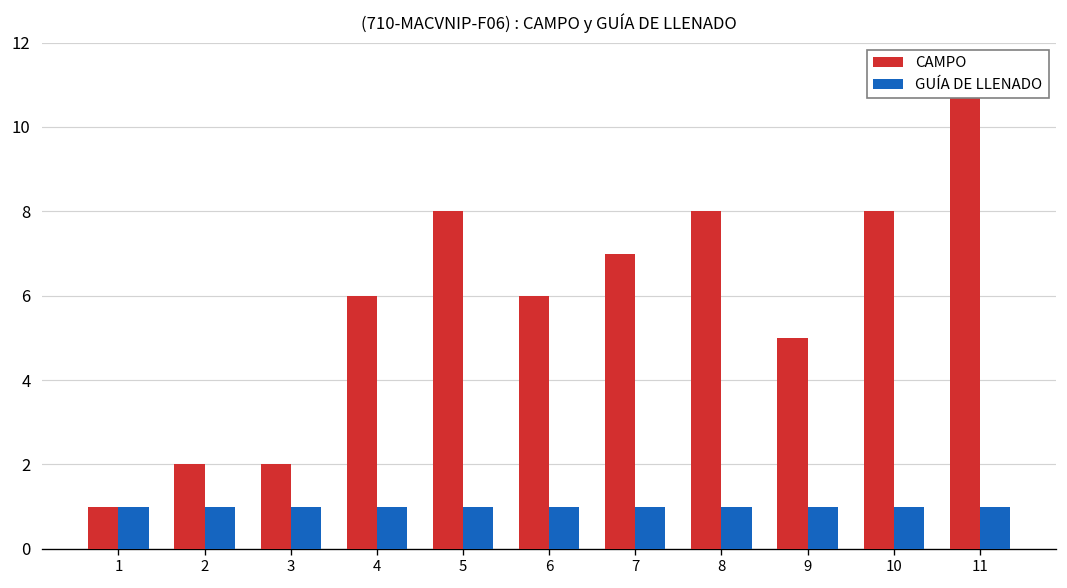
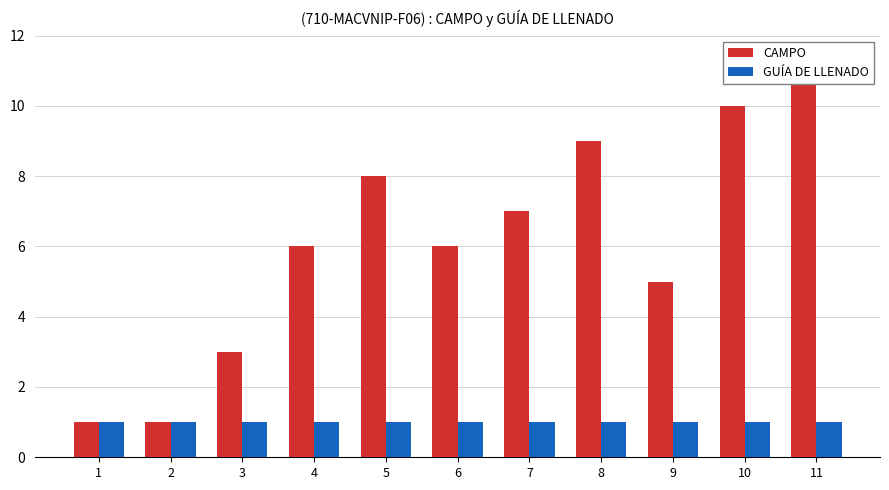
CAMPO, 2: 2 -> 1
CAMPO, 3: 2 -> 3
CAMPO, 8: 8 -> 9
CAMPO, 10: 8 -> 10
